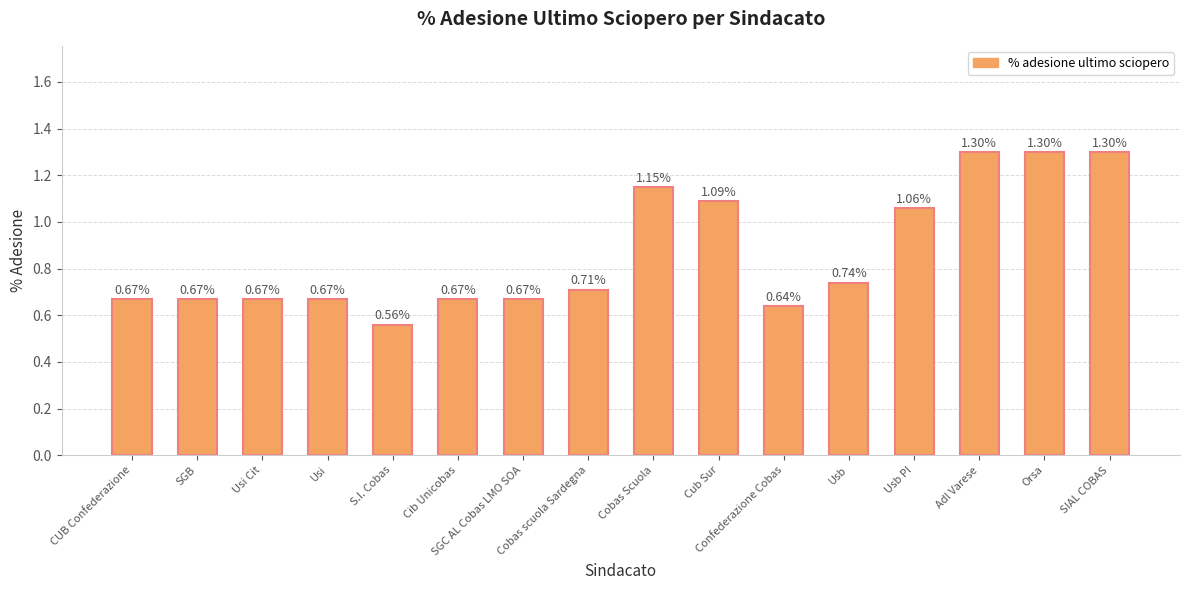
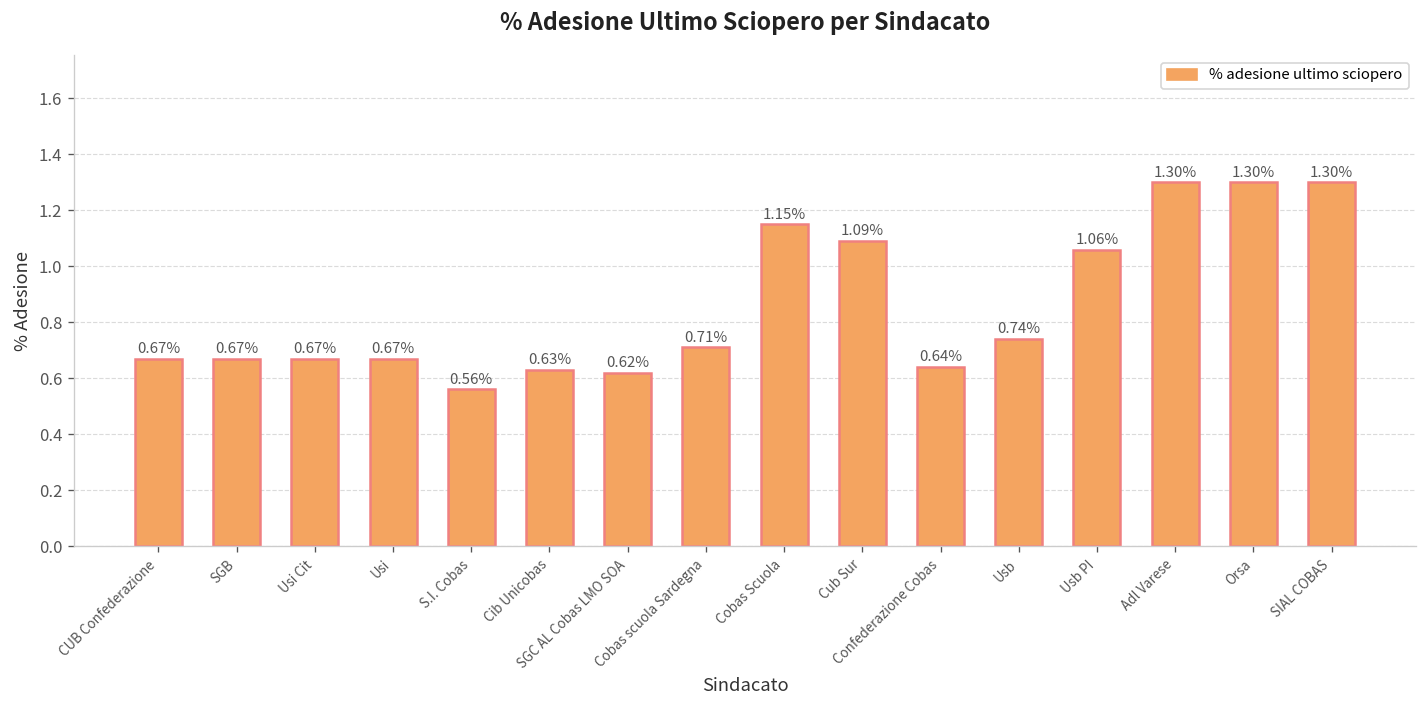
Cib Unicobas: 0.67% -> 0.63%
SGC AL Cobas LMO SOA: 0.67% -> 0.62%
